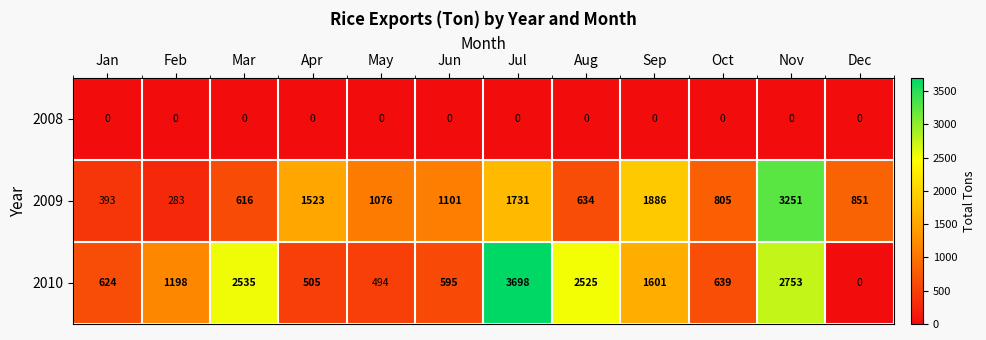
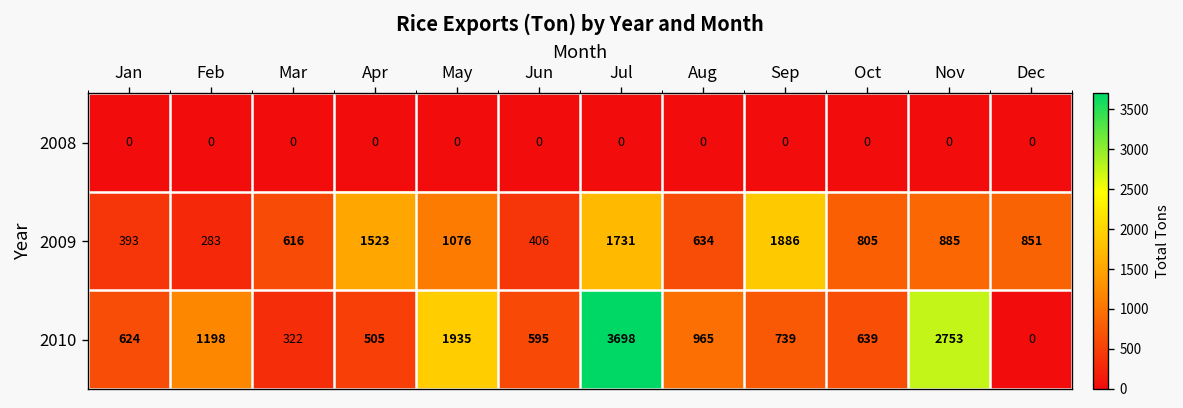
2009, Jun: 1101 -> 406
2009, Nov: 3251 -> 885
2010, Mar: 2535 -> 322
2010, May: 494 -> 1935
2010, Aug: 2525 -> 965
2010, Sep: 1601 -> 739
